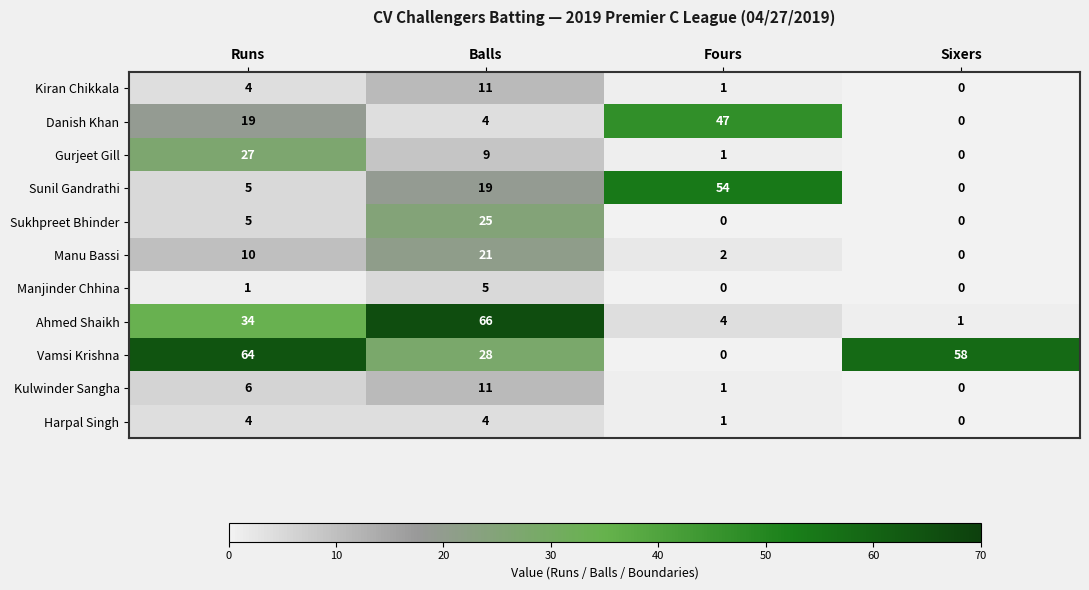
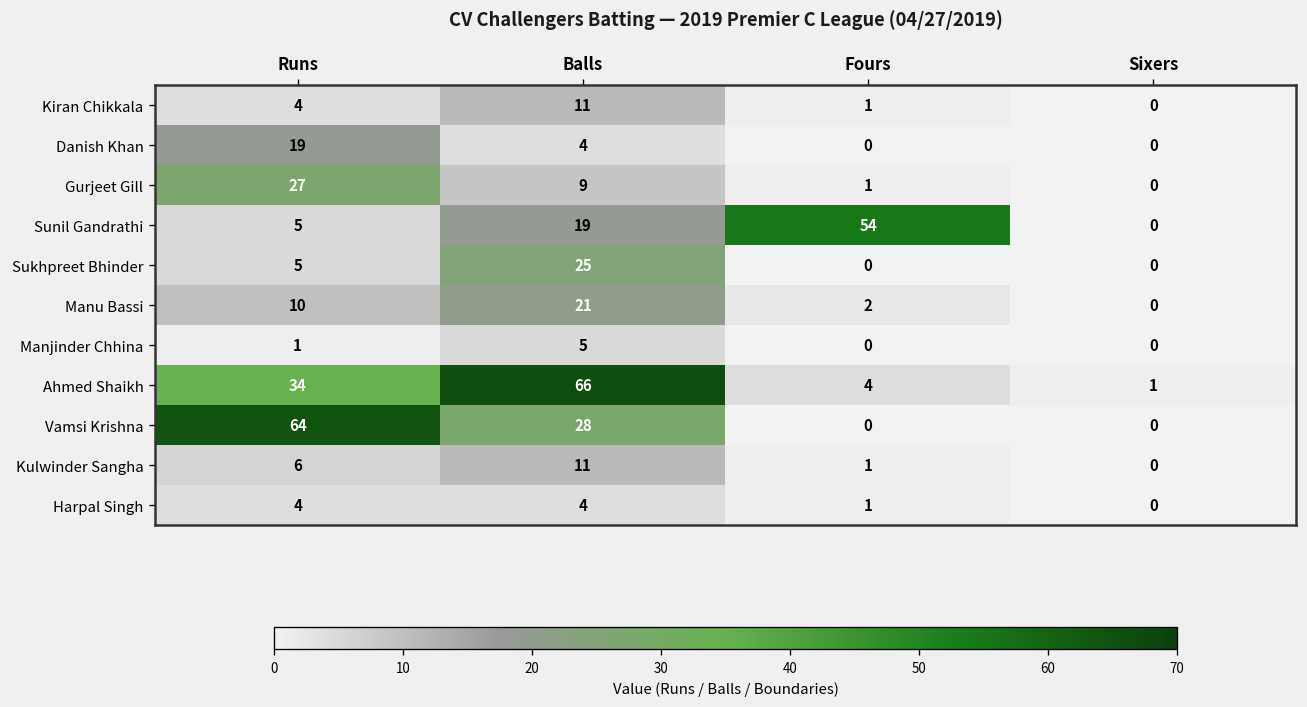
Danish Khan, Fours: 47 -> 0
Vamsi Krishna, Sixers: 58 -> 0
